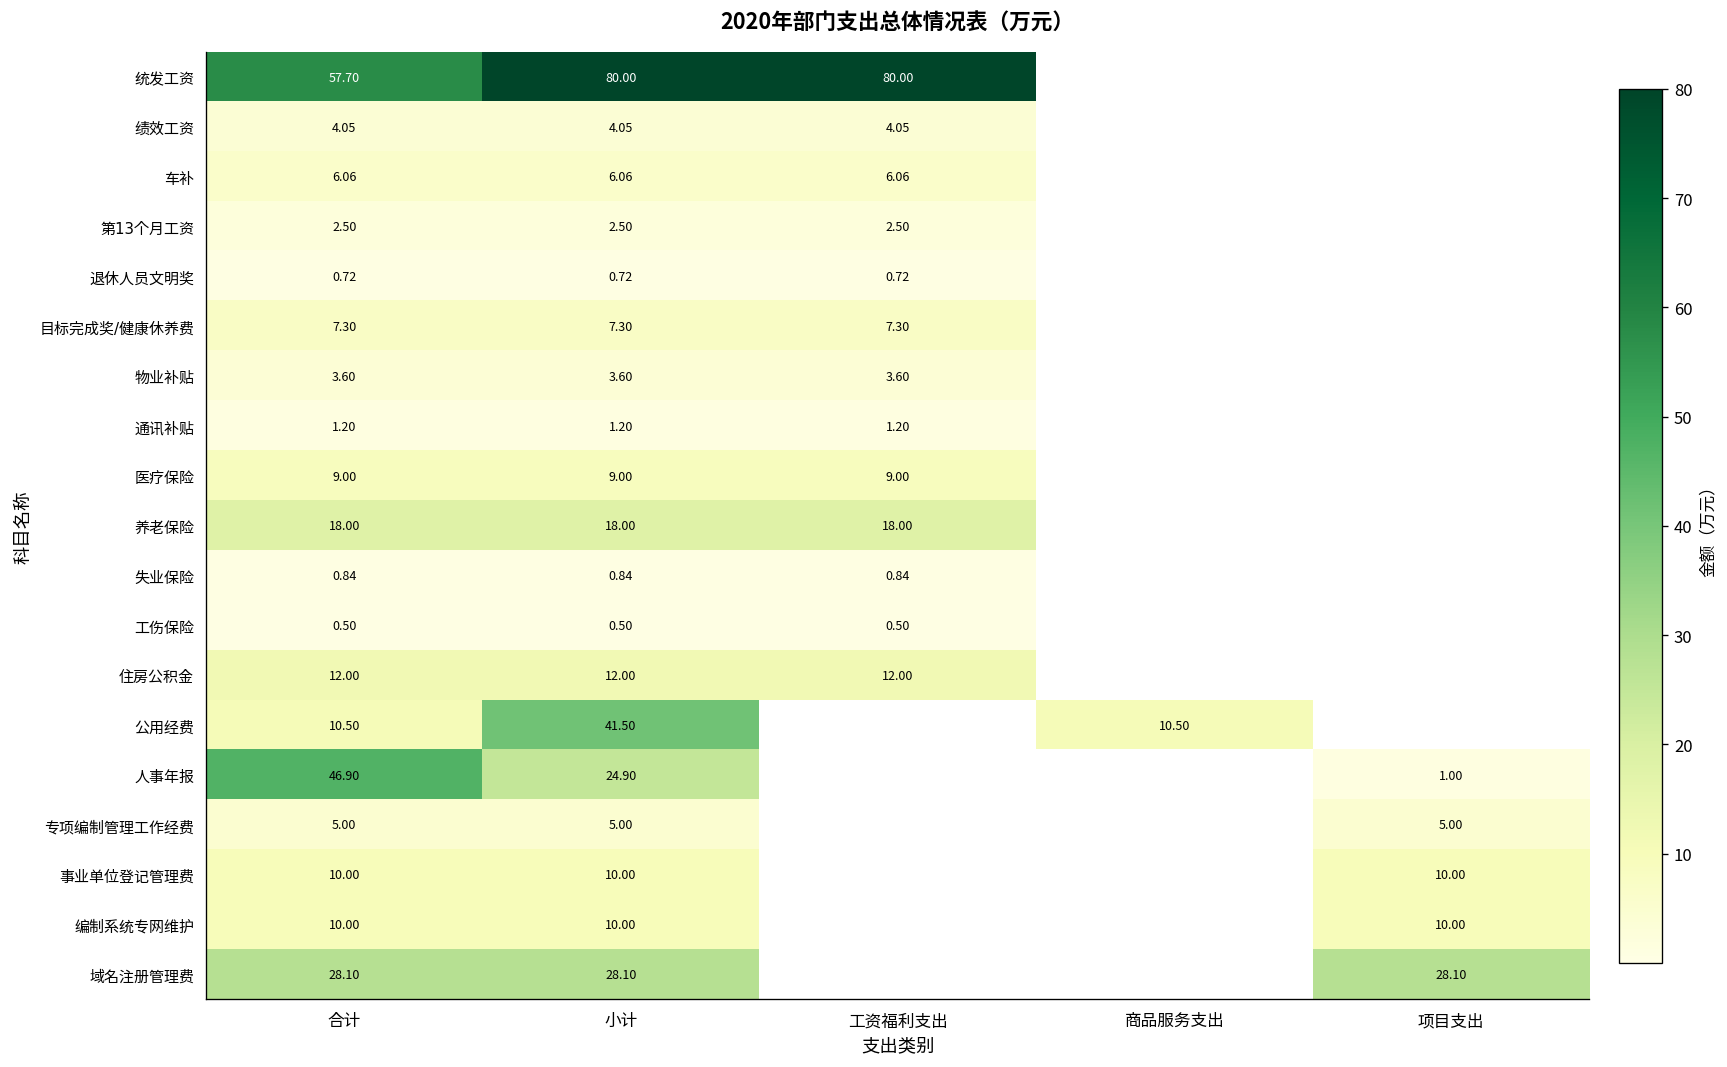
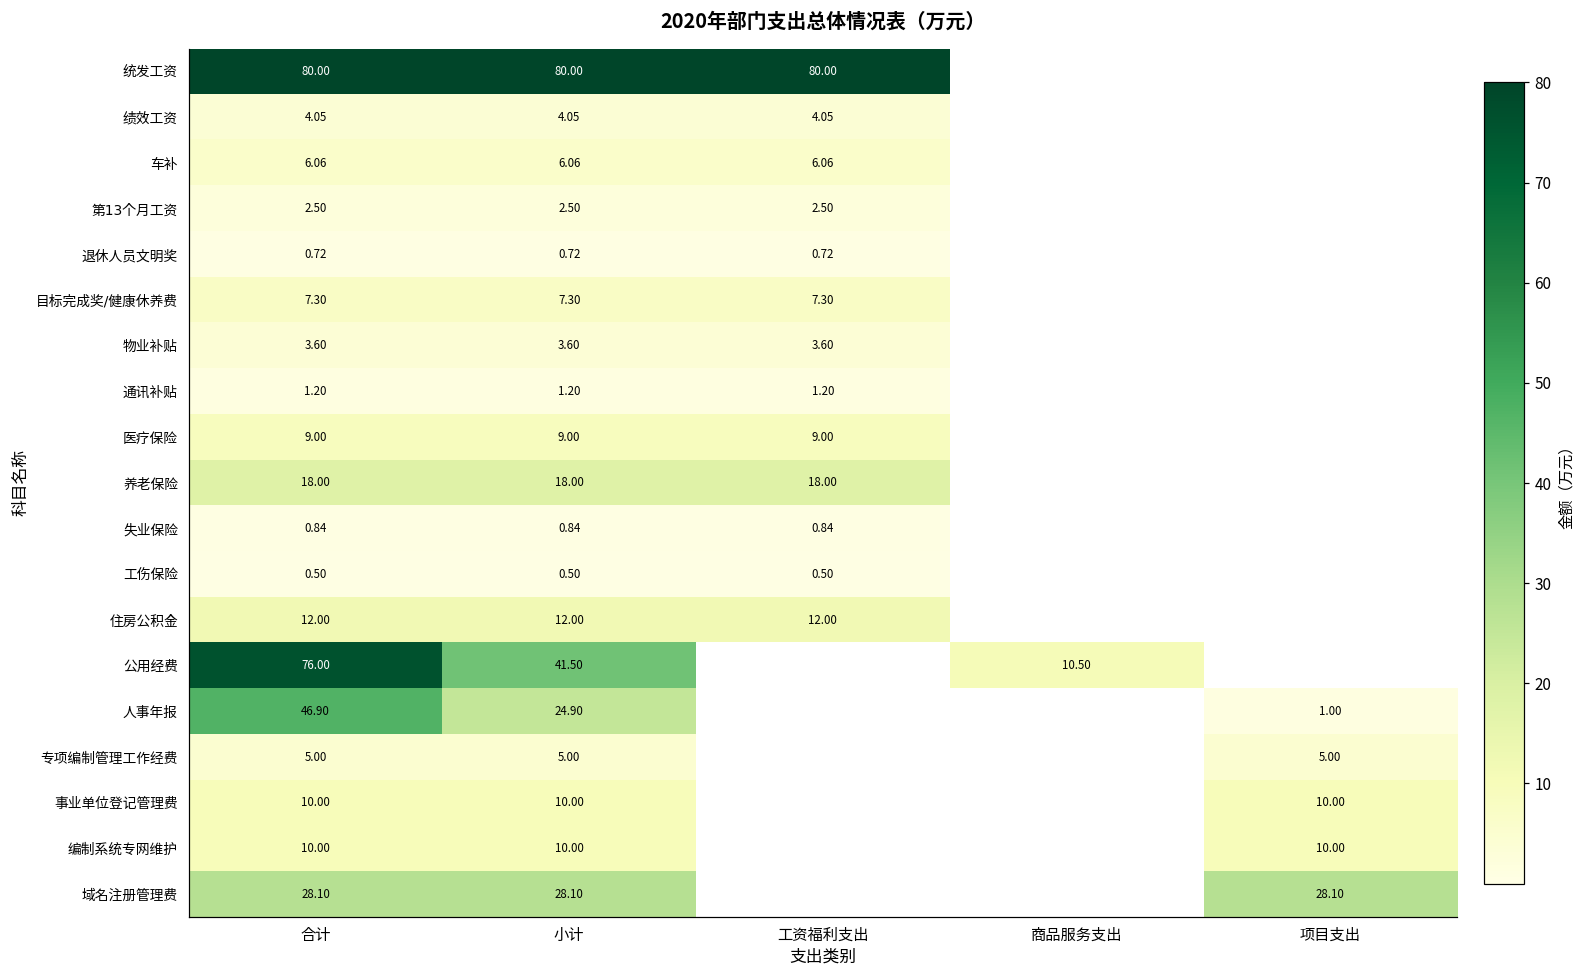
统发工资, 合计: 57.70 -> 80.00
公用经费, 合计: 10.50 -> 76.00
